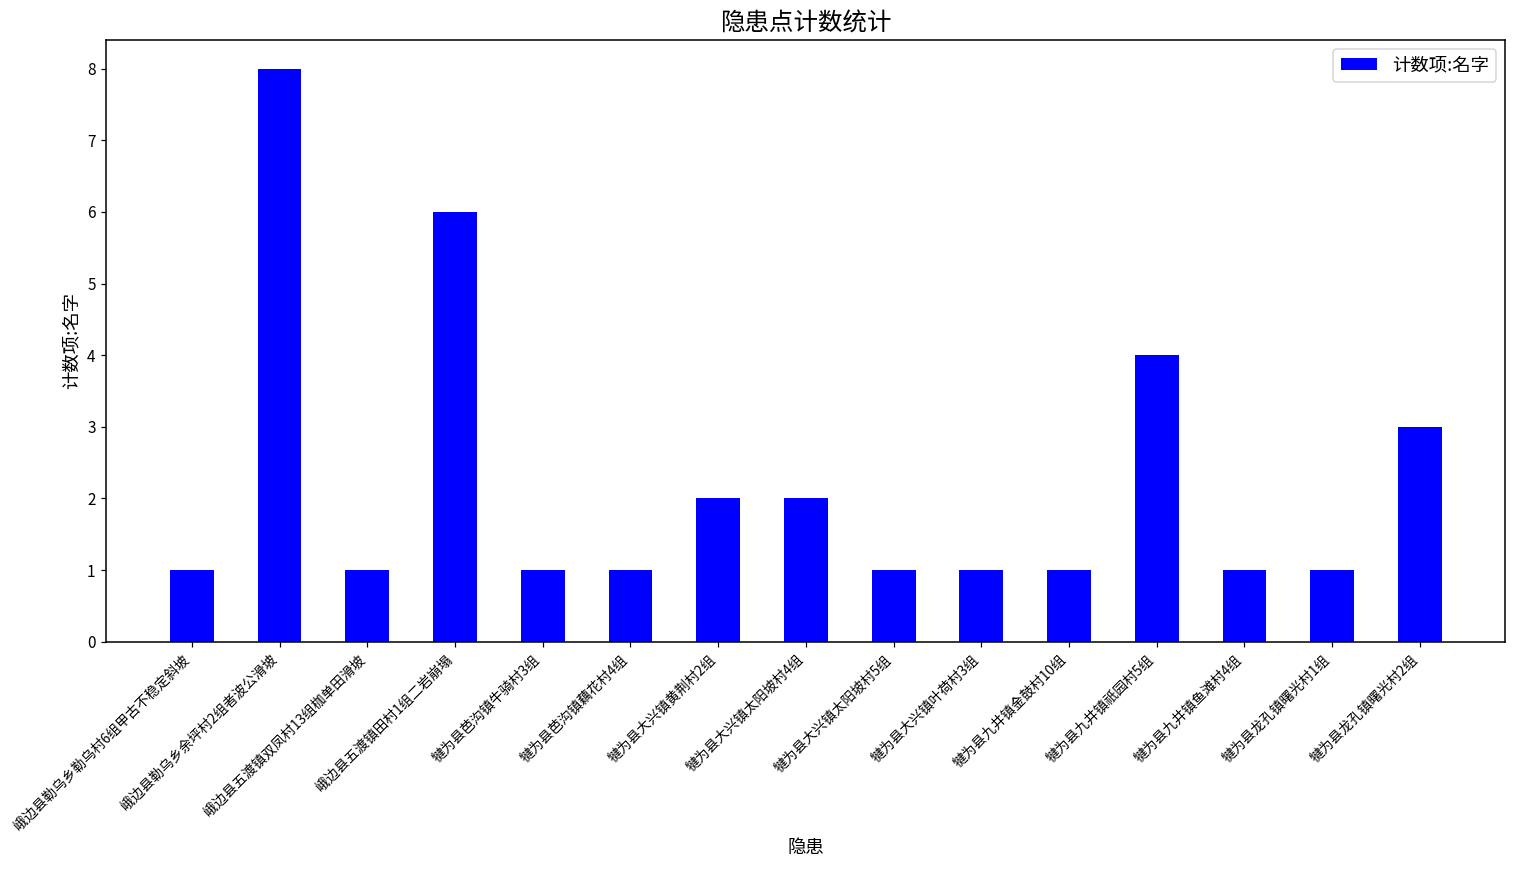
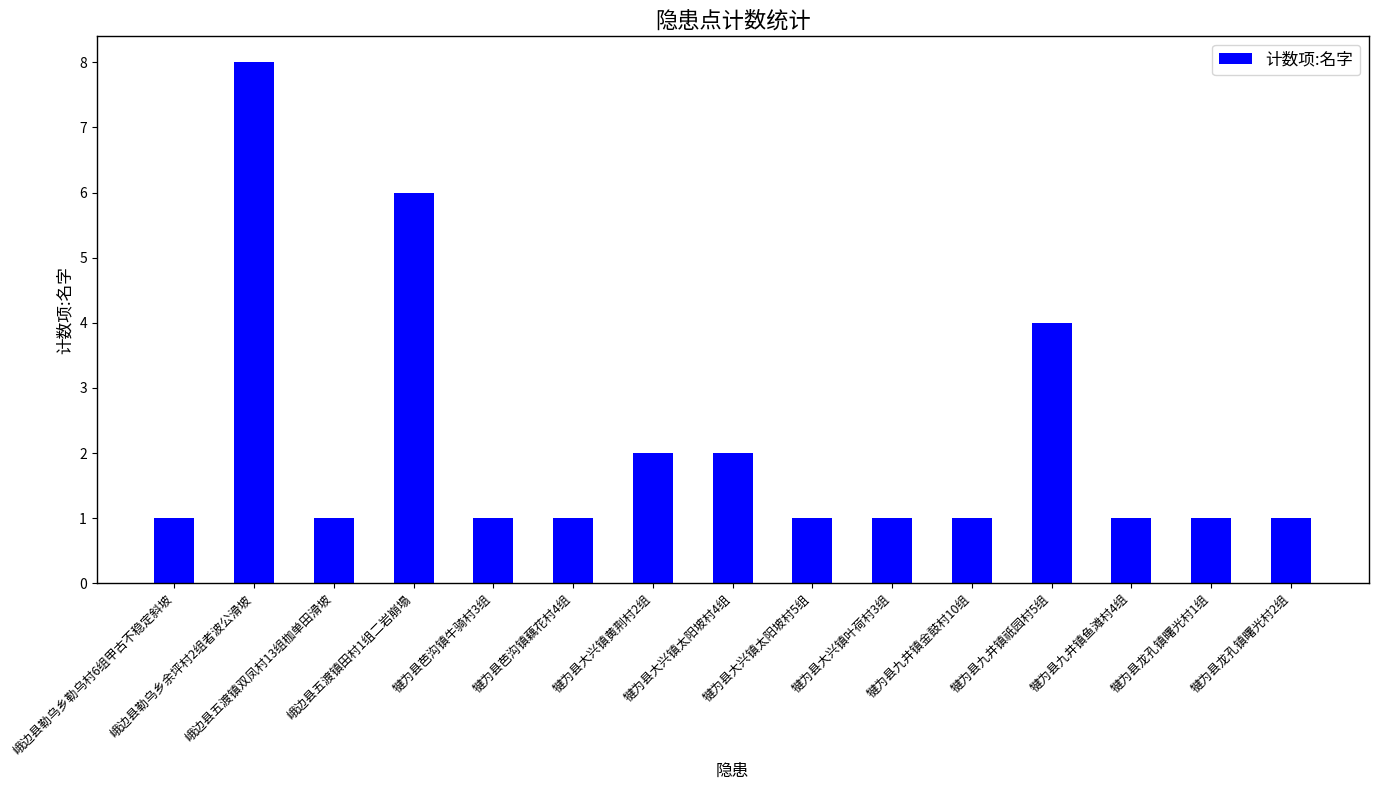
犍为县龙孔镇曙光村2组: 3 -> 1
